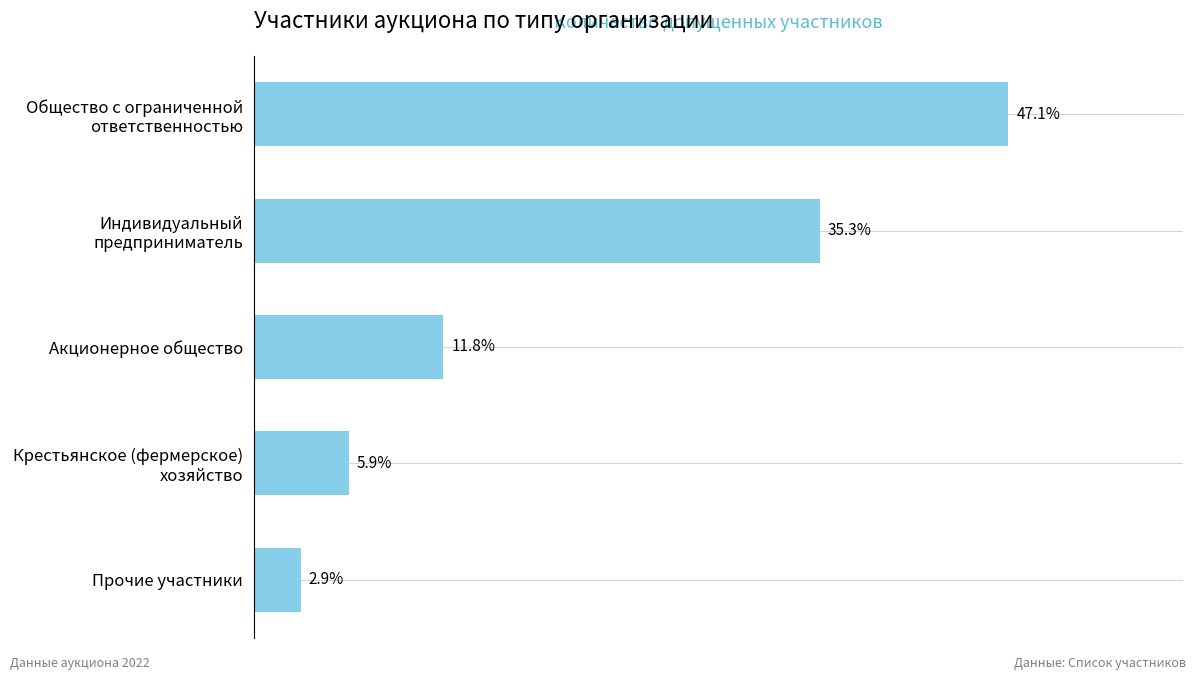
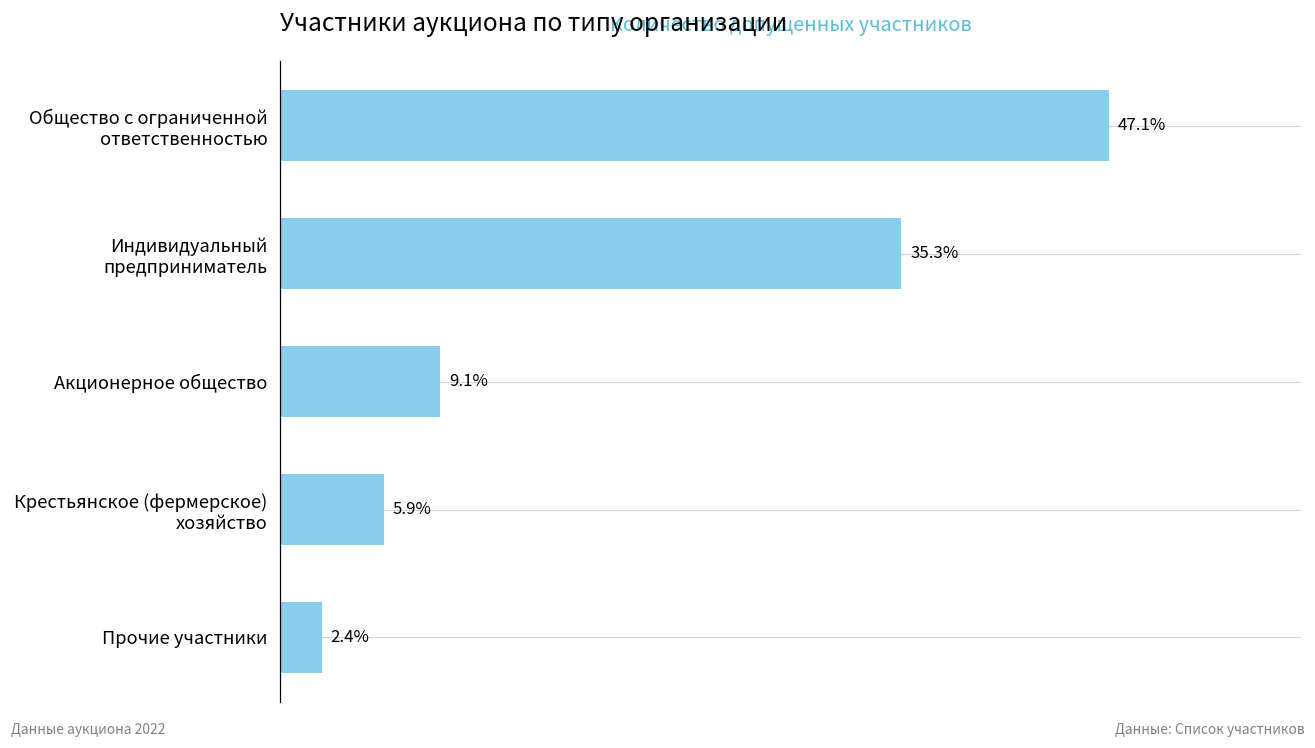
Акционерное общество: 11.8% -> 9.1%
Прочие участники: 2.9% -> 2.4%
